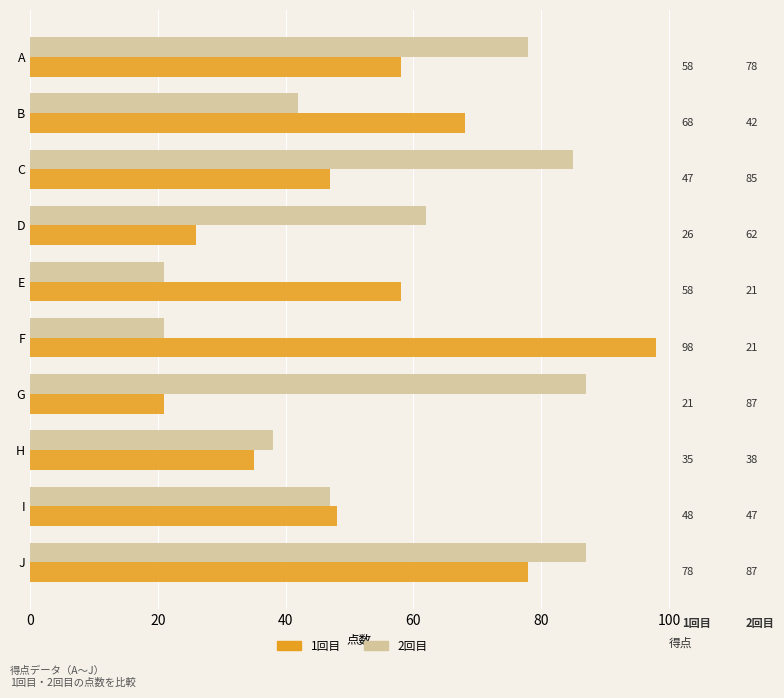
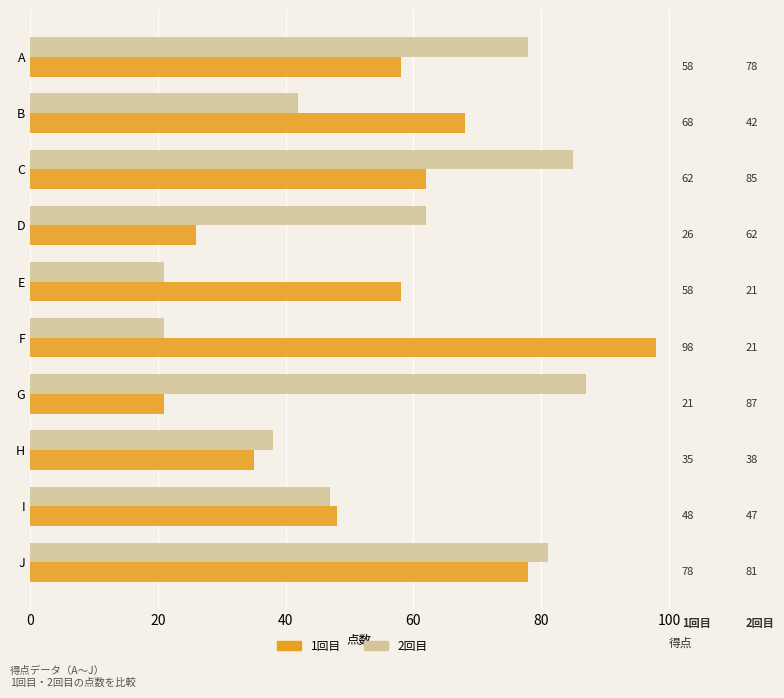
1回目, C: 47 -> 62
2回目, J: 87 -> 81
